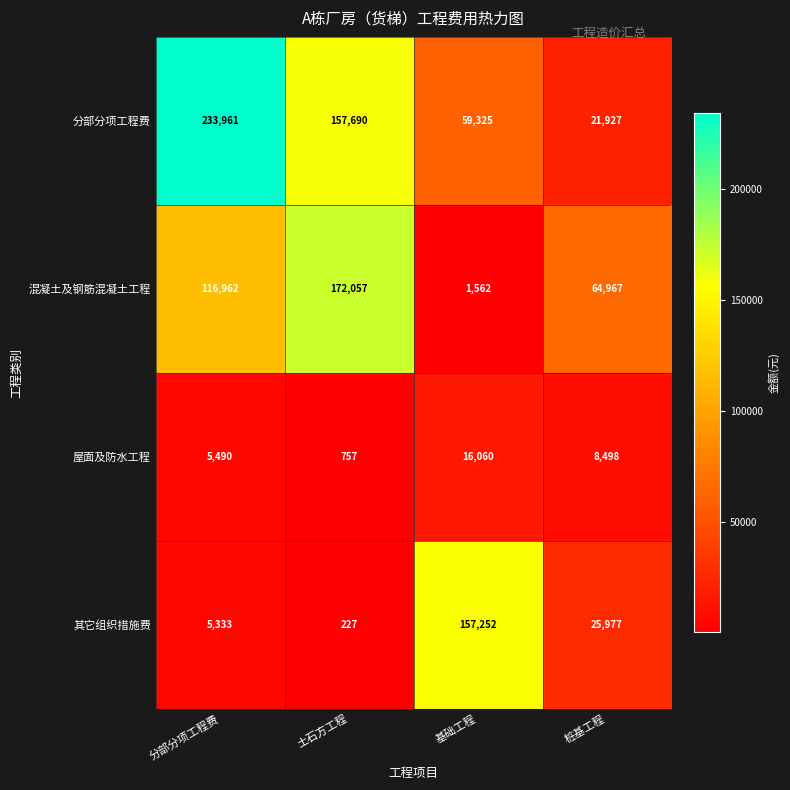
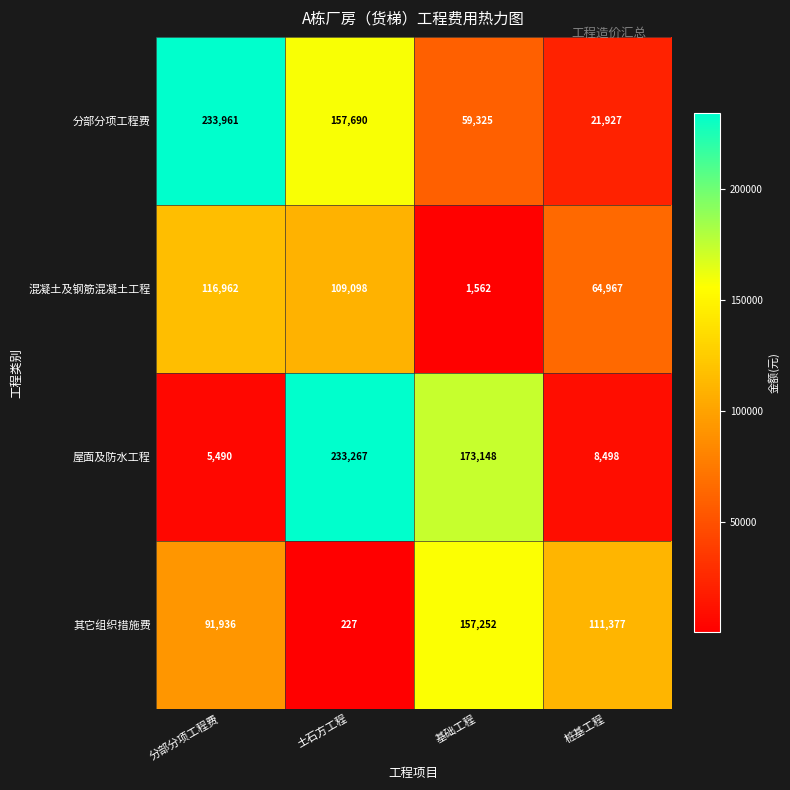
混凝土及钢筋混凝土工程, 土石方工程: 172,057 -> 109,098
屋面及防水工程, 土石方工程: 757 -> 233,267
屋面及防水工程, 基础工程: 16,060 -> 173,148
其它组织措施费, 分部分项工程费: 5,333 -> 91,936
其它组织措施费, 桩基工程: 25,977 -> 111,377
